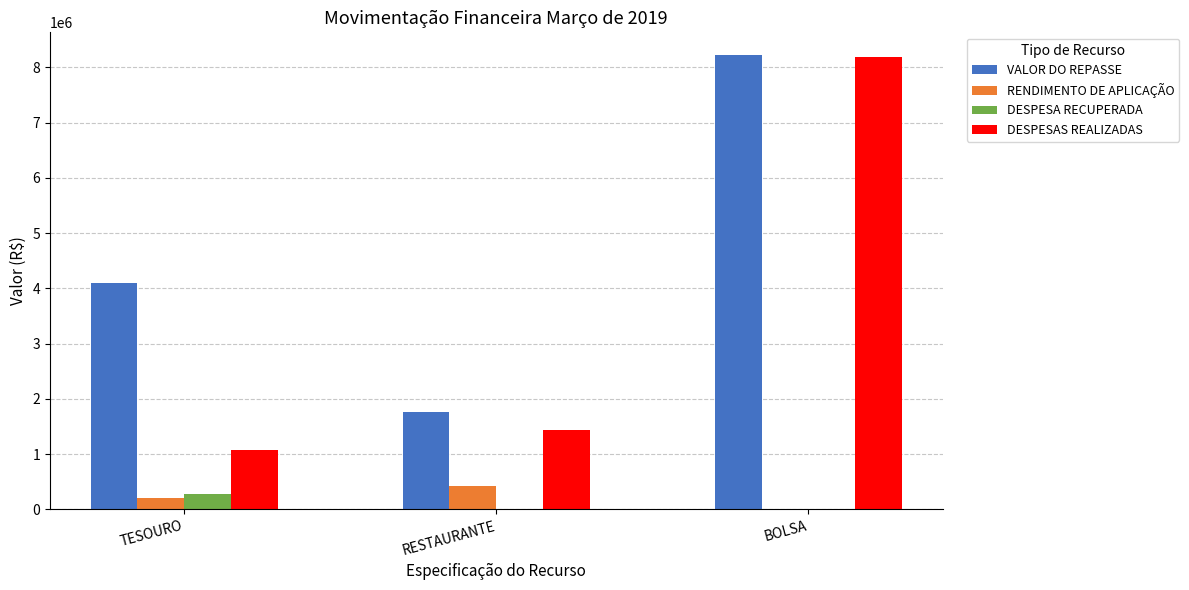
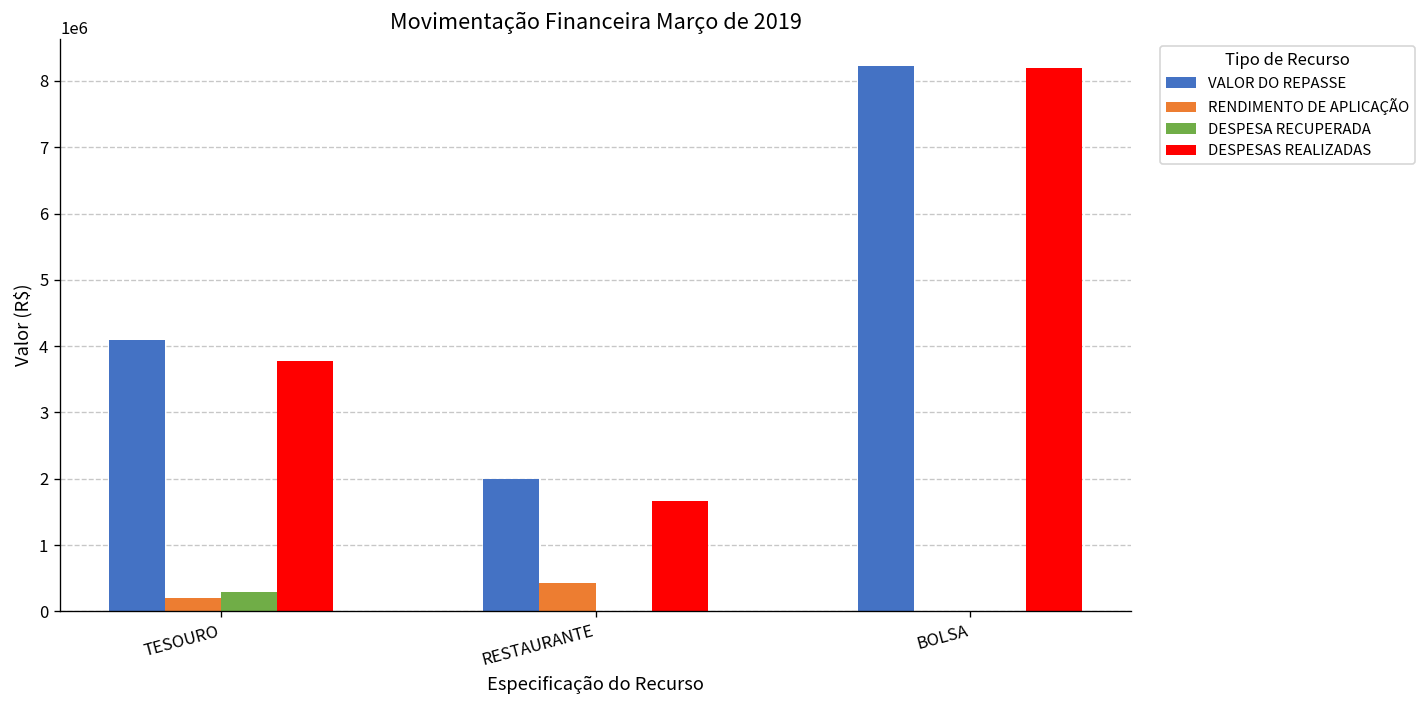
DESPESAS REALIZADAS, TESOURO: 1100000 -> 3800000
VALOR DO REPASSE, RESTAURANTE: 1800000 -> 2000000
DESPESAS REALIZADAS, RESTAURANTE: 1400000 -> 1700000
